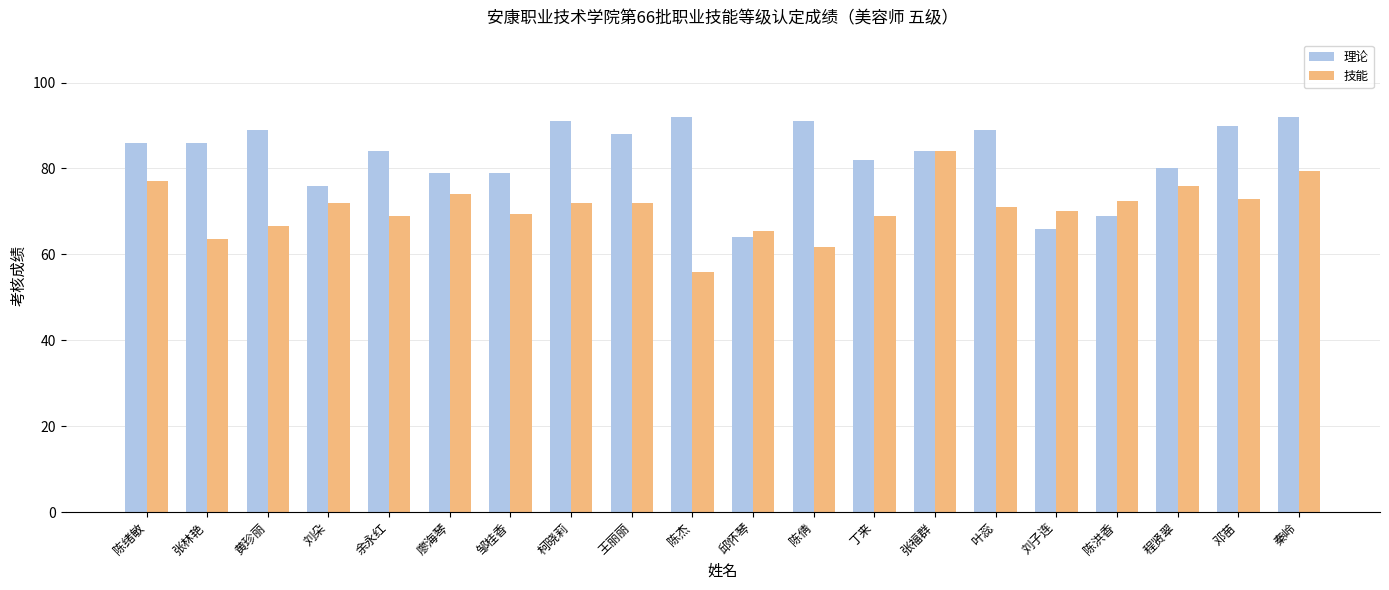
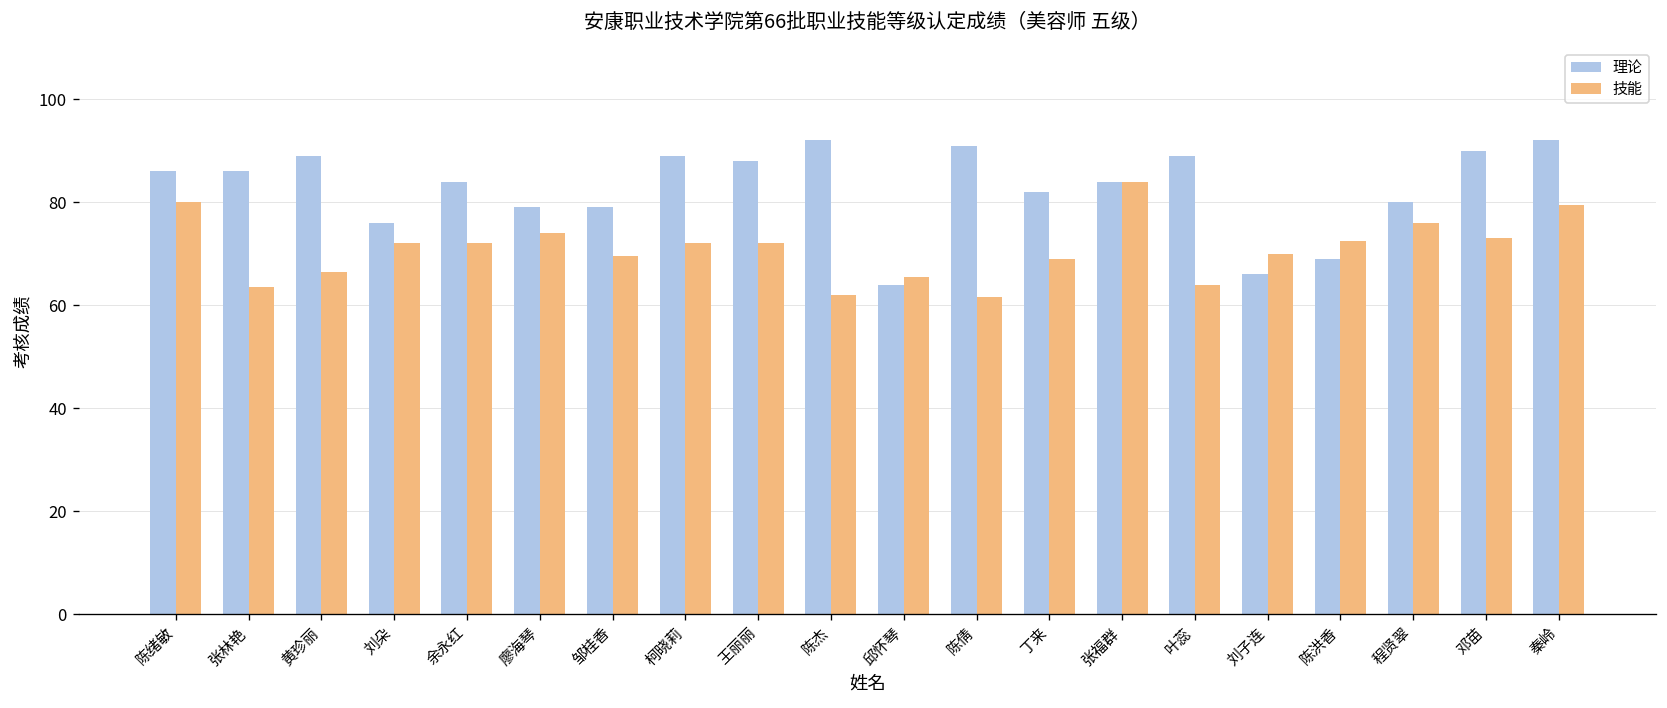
技能, 陈绪敏: 77 -> 80
技能, 余永红: 69 -> 72
理论, 柯晓莉: 91 -> 89
技能, 陈杰: 56 -> 62
技能, 叶蕊: 71 -> 64
